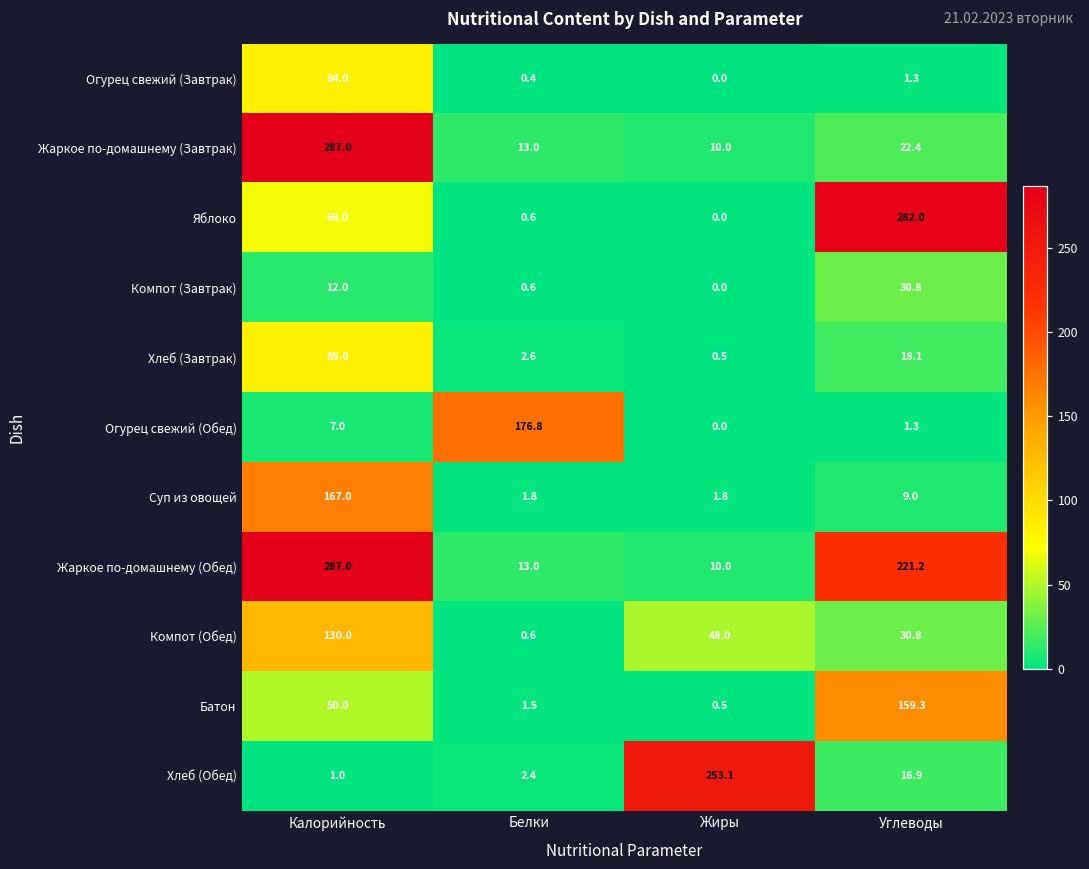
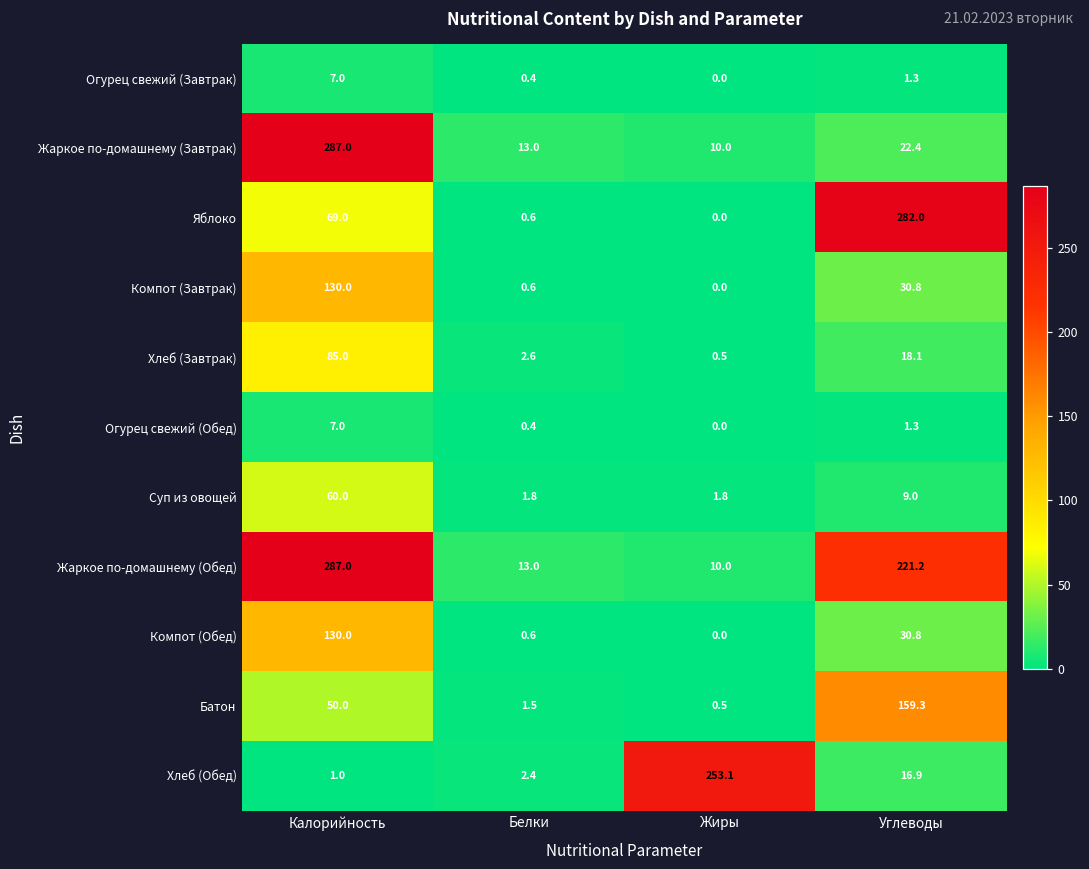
Огурец свежий (Завтрак), Калорийность: 84.0 -> 7.0
Компот (Завтрак), Калорийность: 12.0 -> 130.0
Огурец свежий (Обед), Белки: 176.8 -> 0.4
Суп из овощей, Калорийность: 167.0 -> 60.0
Компот (Обед), Жиры: 48.0 -> 0.0
